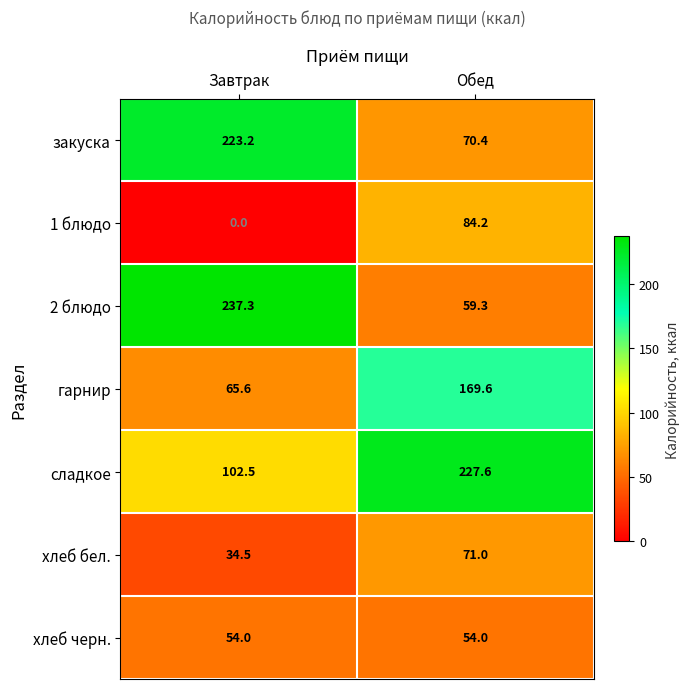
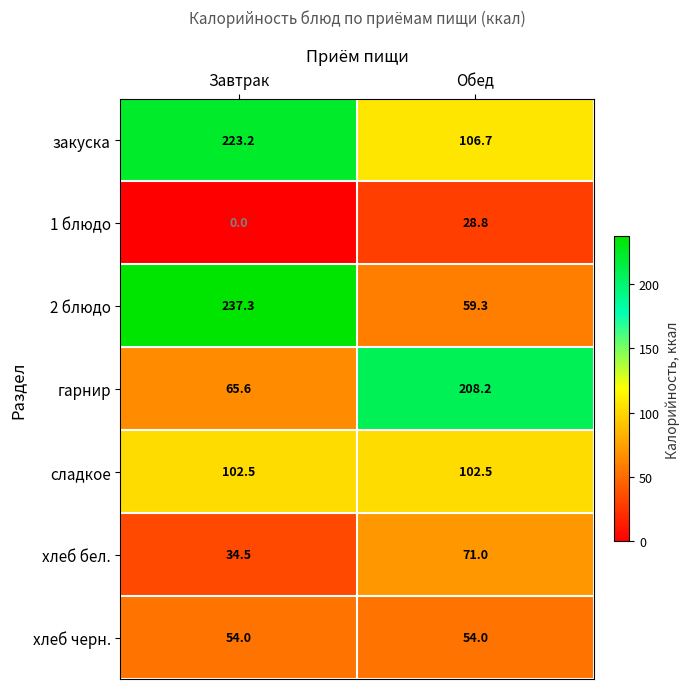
закуска, Обед: 70.4 -> 106.7
1 блюдо, Обед: 84.2 -> 28.8
гарнир, Обед: 169.6 -> 208.2
сладкое, Обед: 227.6 -> 102.5
